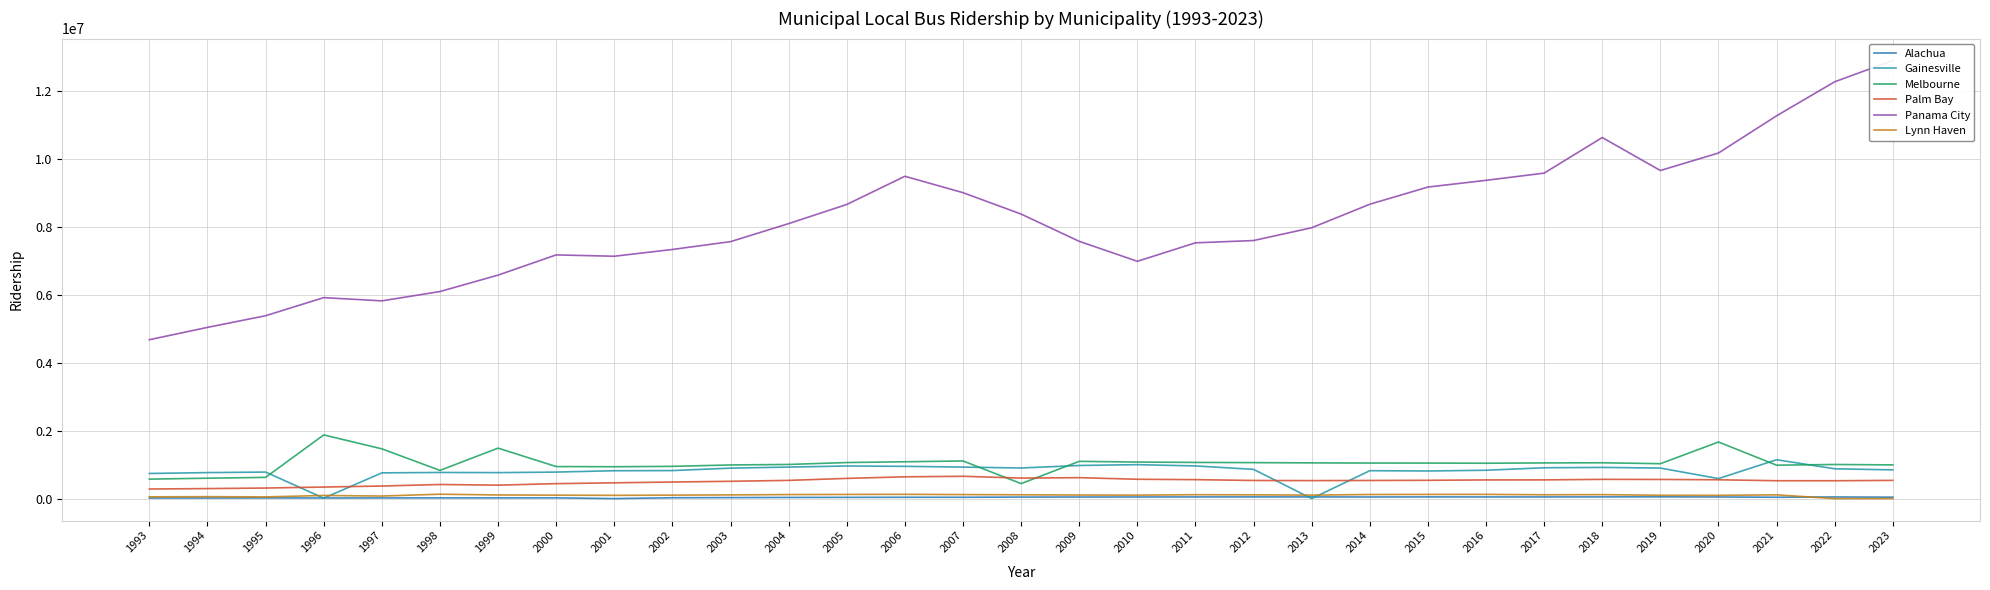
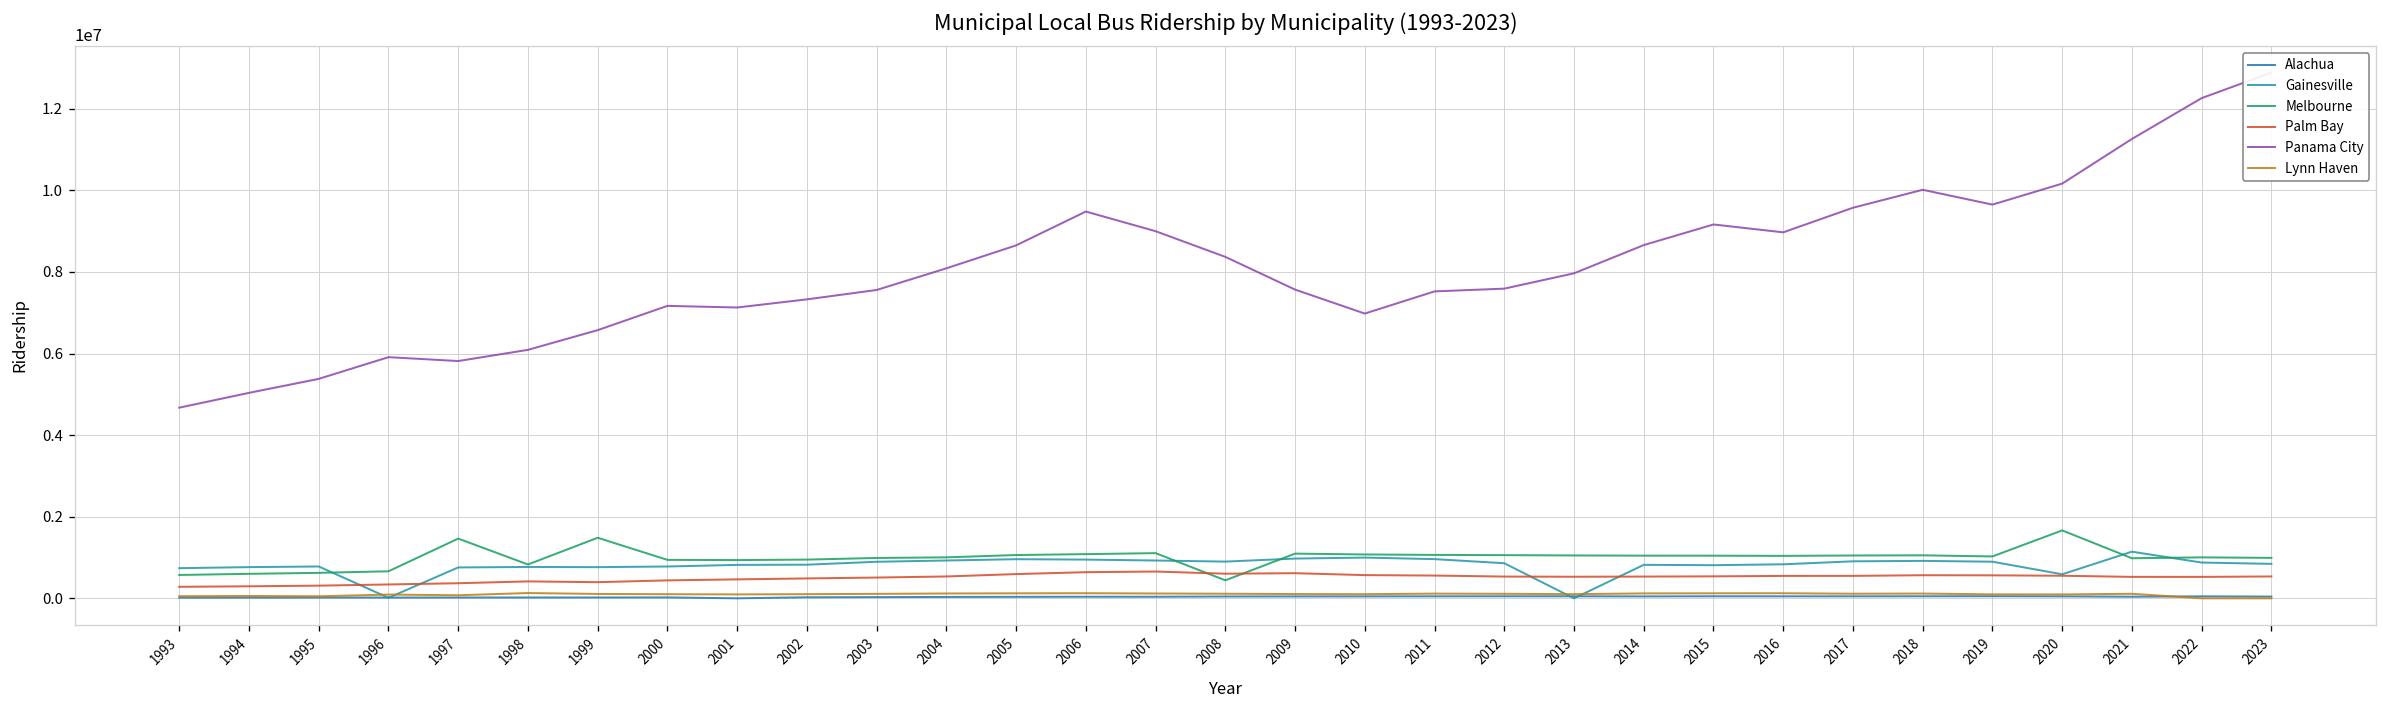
Melbourne, 1996: 1900000 -> 700000
Panama City, 2016: 9400000 -> 9000000
Panama City, 2018: 10600000 -> 10000000
